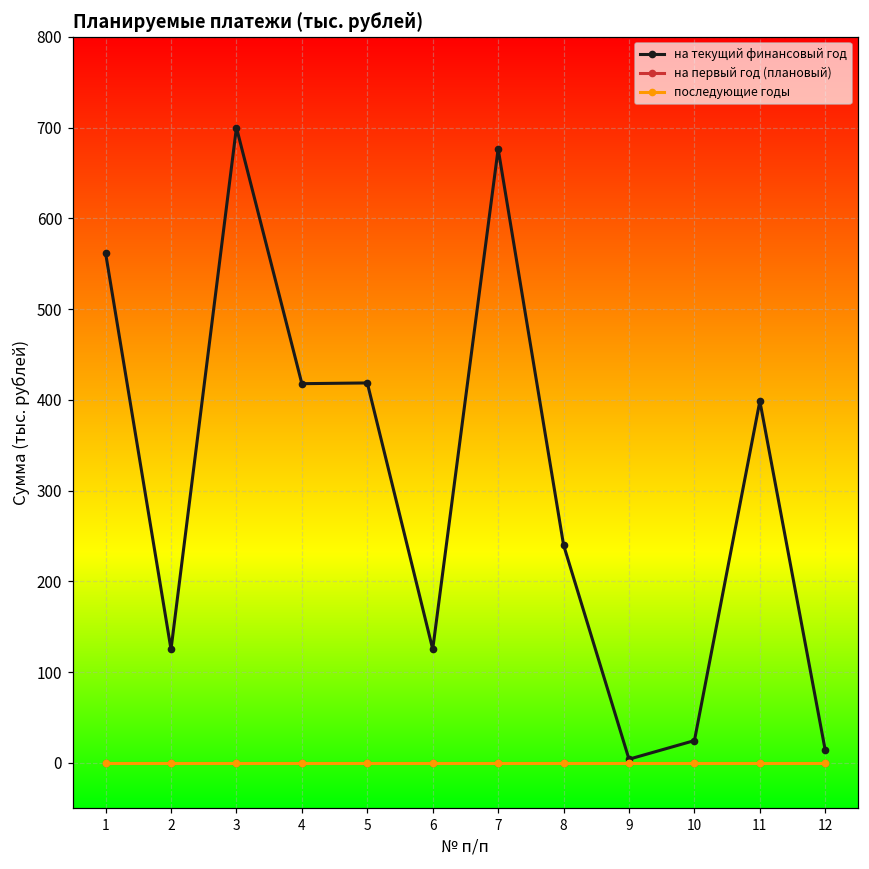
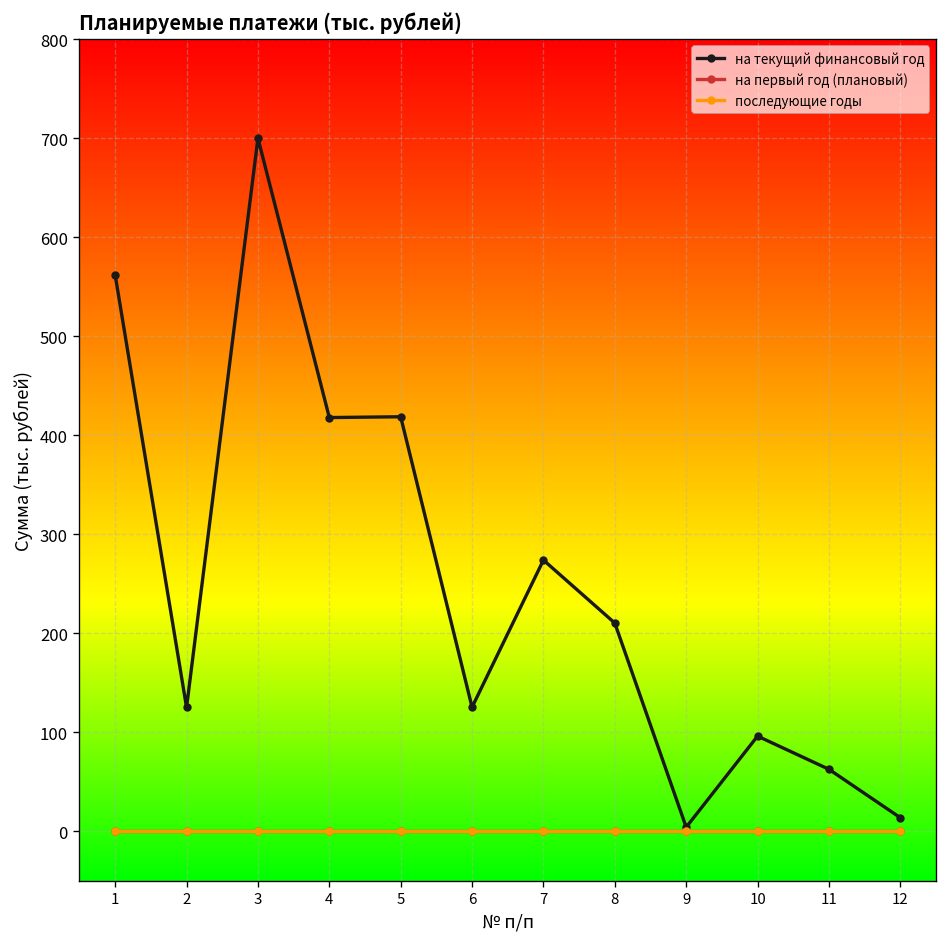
на текущий финансовый год, 7: 680 -> 270
на текущий финансовый год, 8: 240 -> 210
на текущий финансовый год, 10: 20 -> 100
на текущий финансовый год, 11: 400 -> 60
